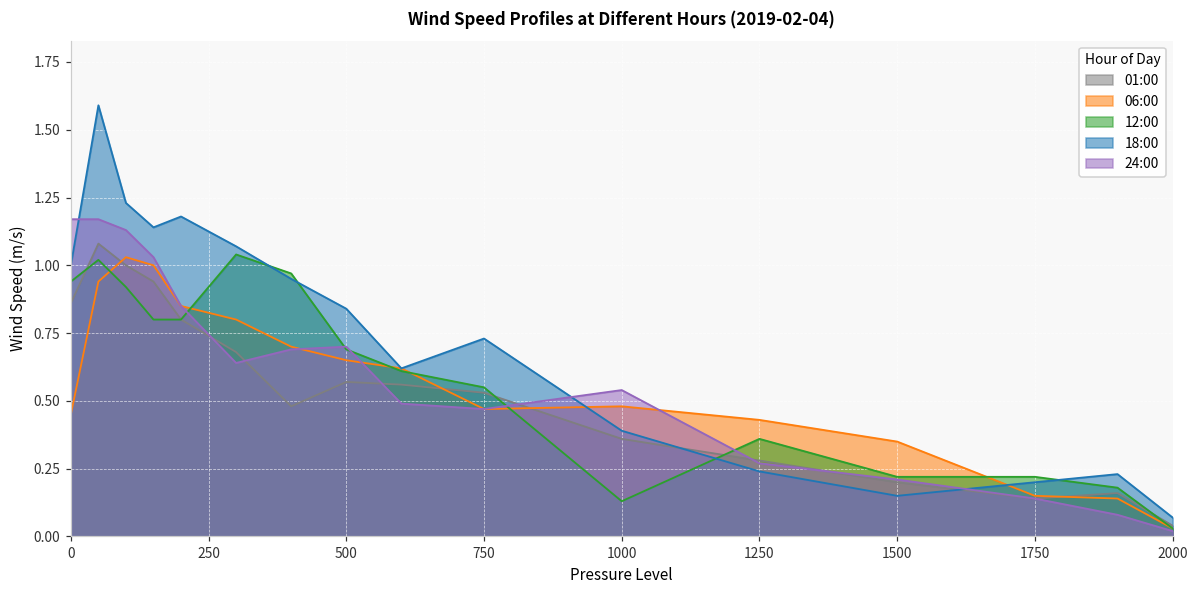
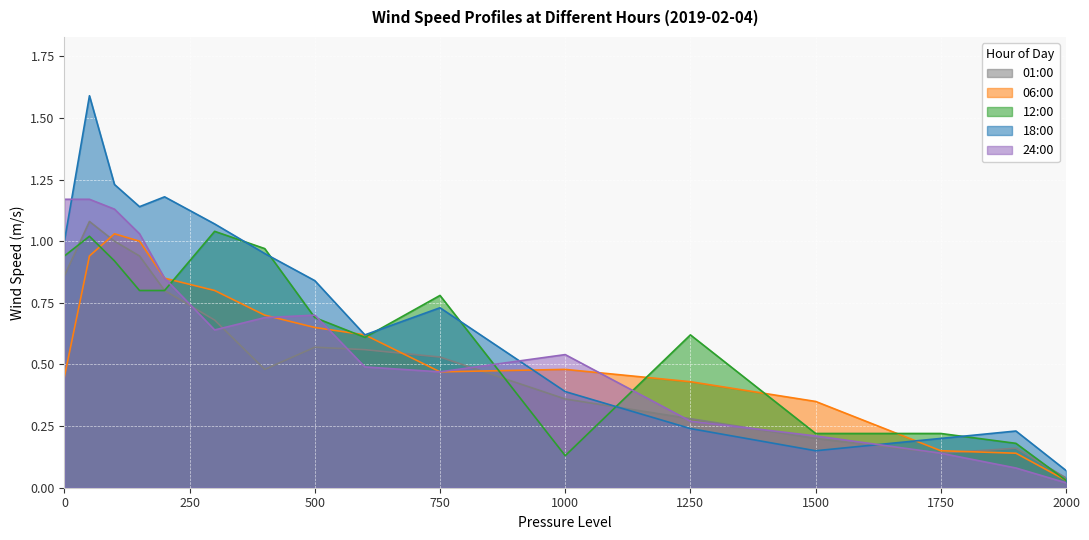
12:00, 750: 0.55 -> 0.78
12:00, 1250: 0.36 -> 0.62
